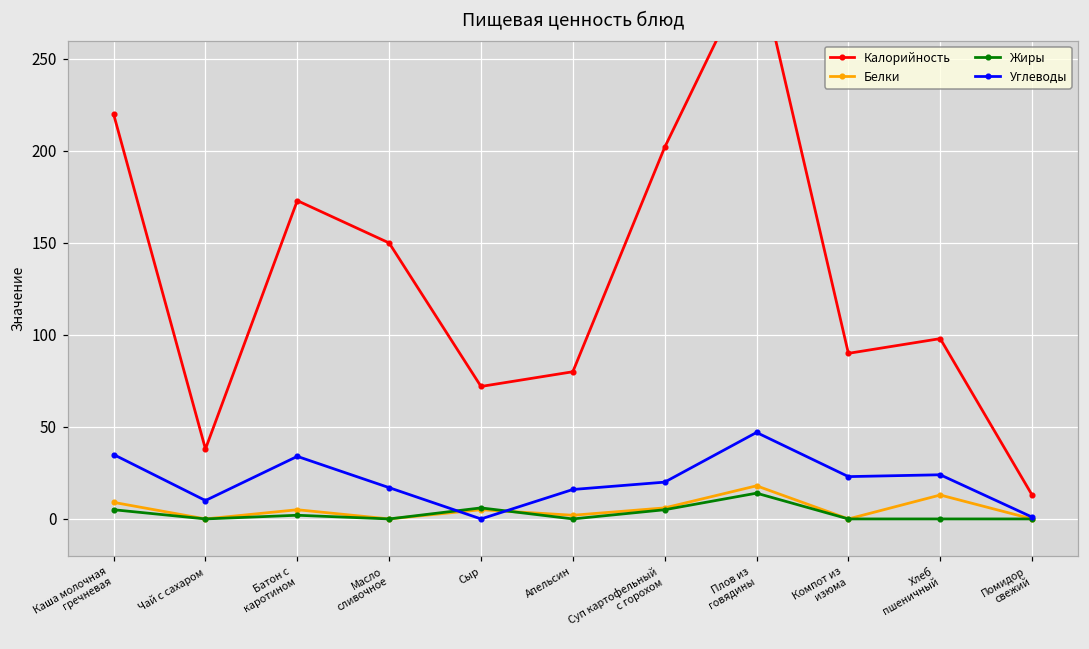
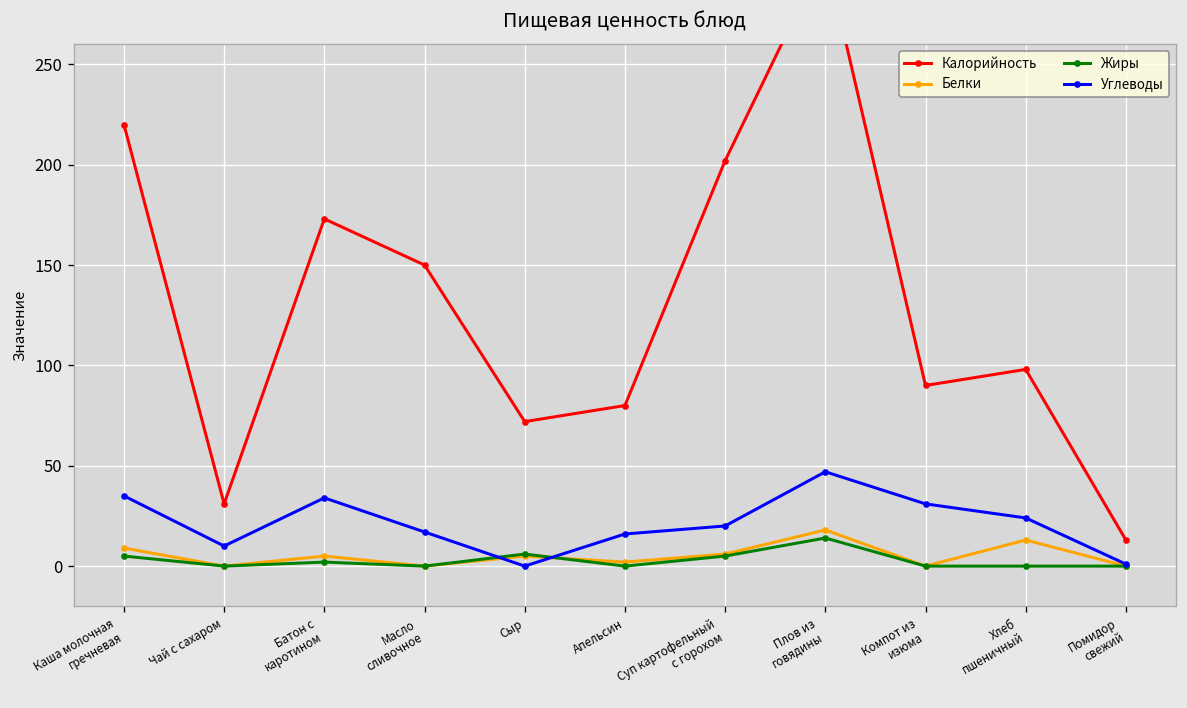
Калорийность, Чай с сахаром: 38 -> 31
Углеводы, Компот из изюма: 23 -> 31
